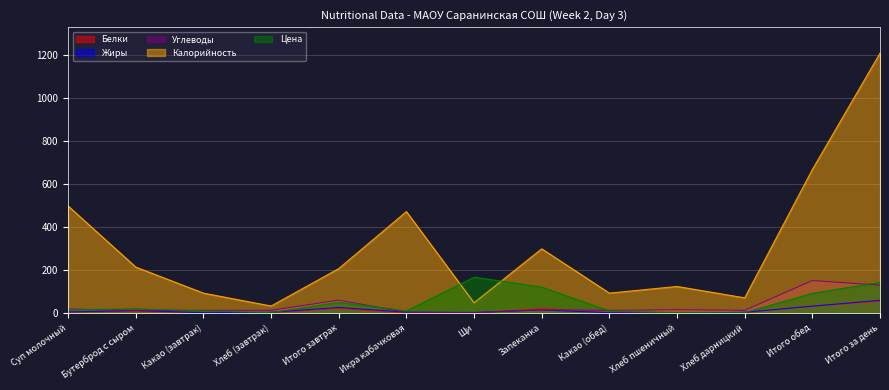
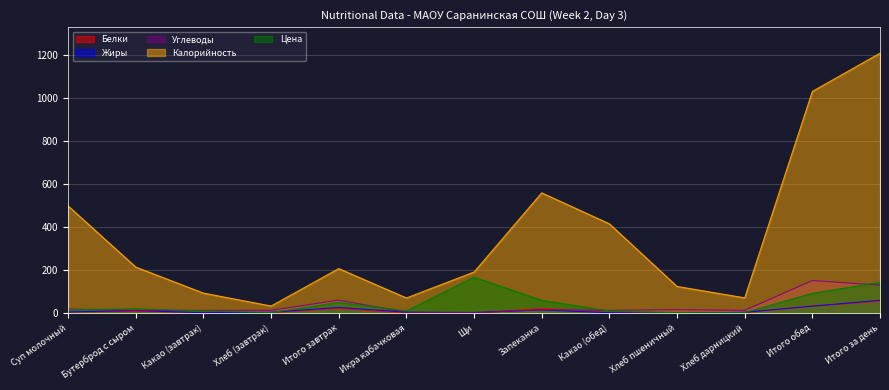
Калорийность, Икра кабачковая: 470 -> 70
Калорийность, Щи: 50 -> 190
Калорийность, Запеканка: 300 -> 560
Цена, Запеканка: 120 -> 60
Калорийность, Какао (обед): 90 -> 420
Калорийность, Итого обед: 670 -> 1030
